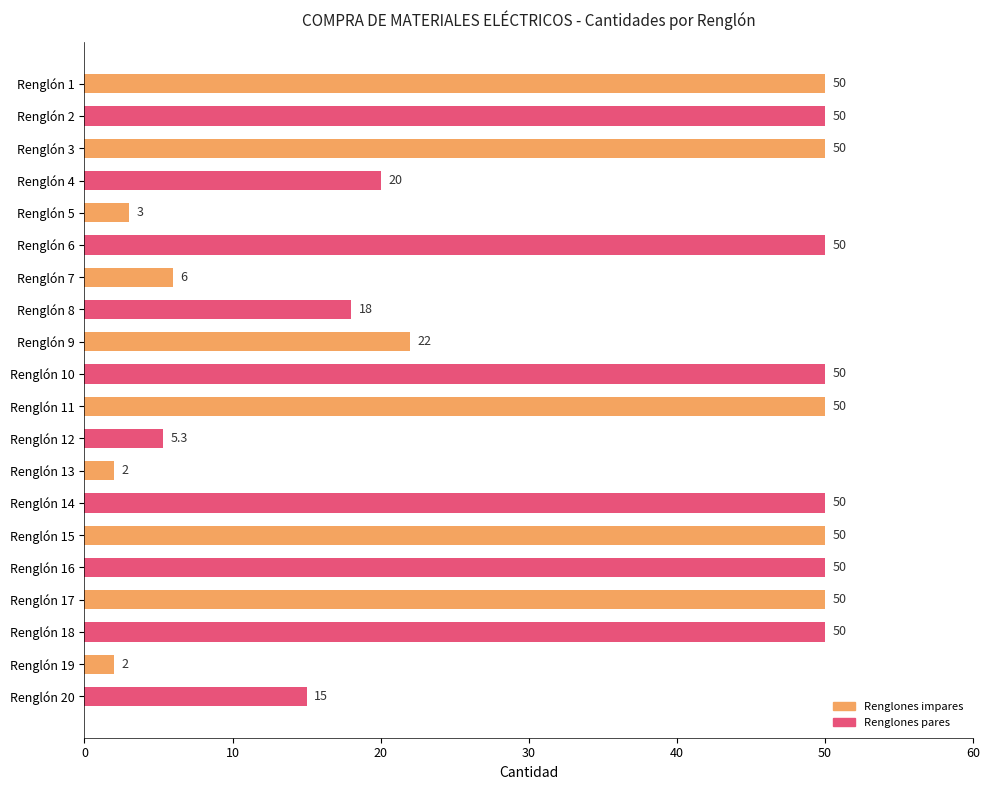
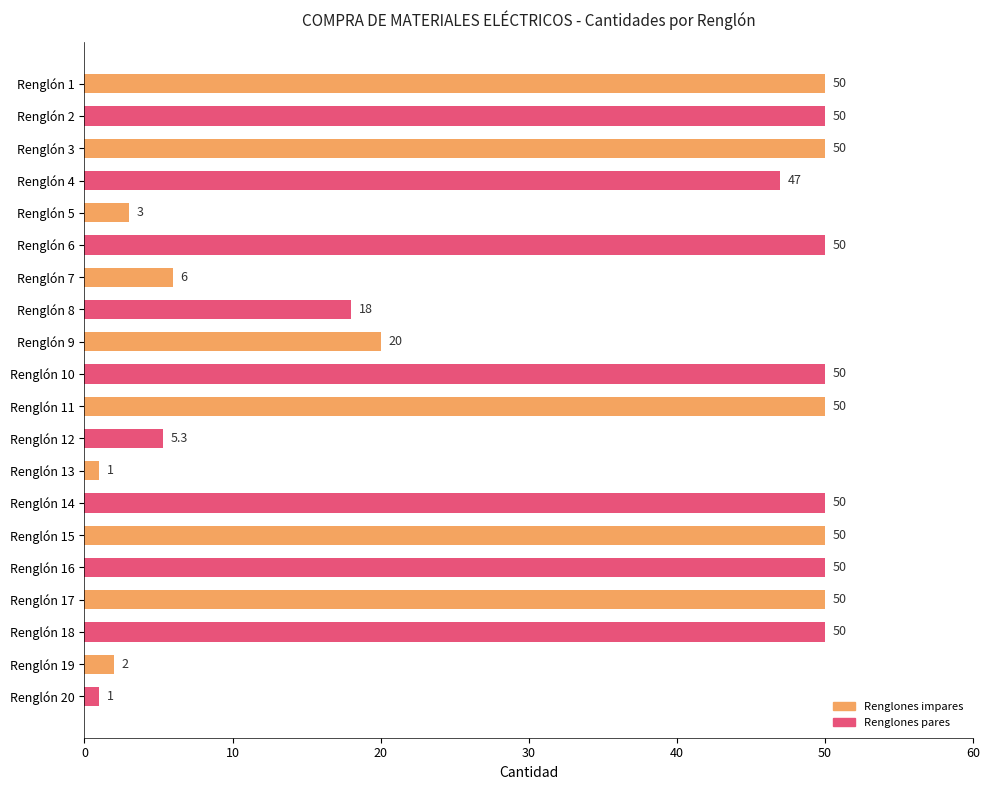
Renglón 4: 20 -> 47
Renglón 9: 22 -> 20
Renglón 13: 2 -> 1
Renglón 20: 15 -> 1
